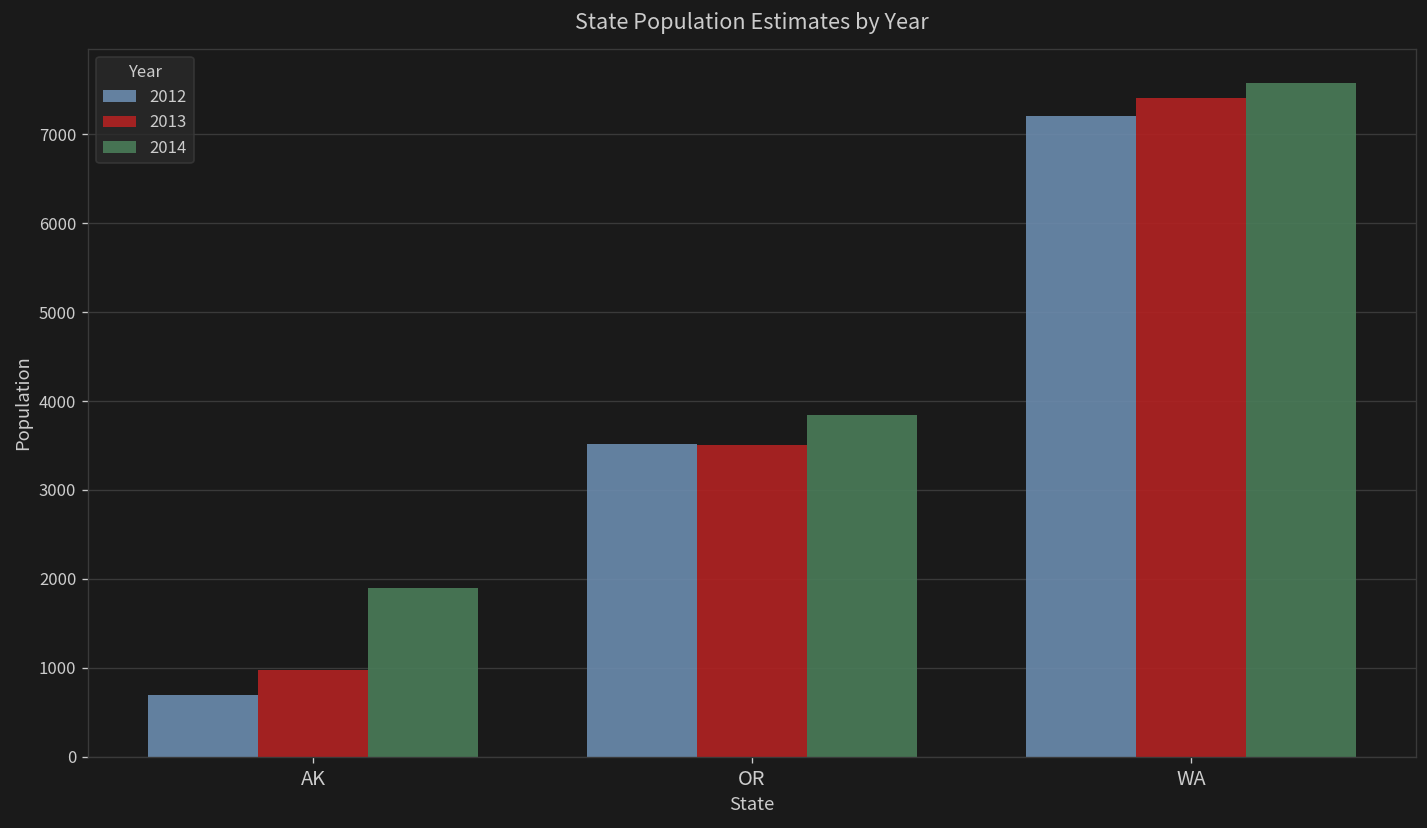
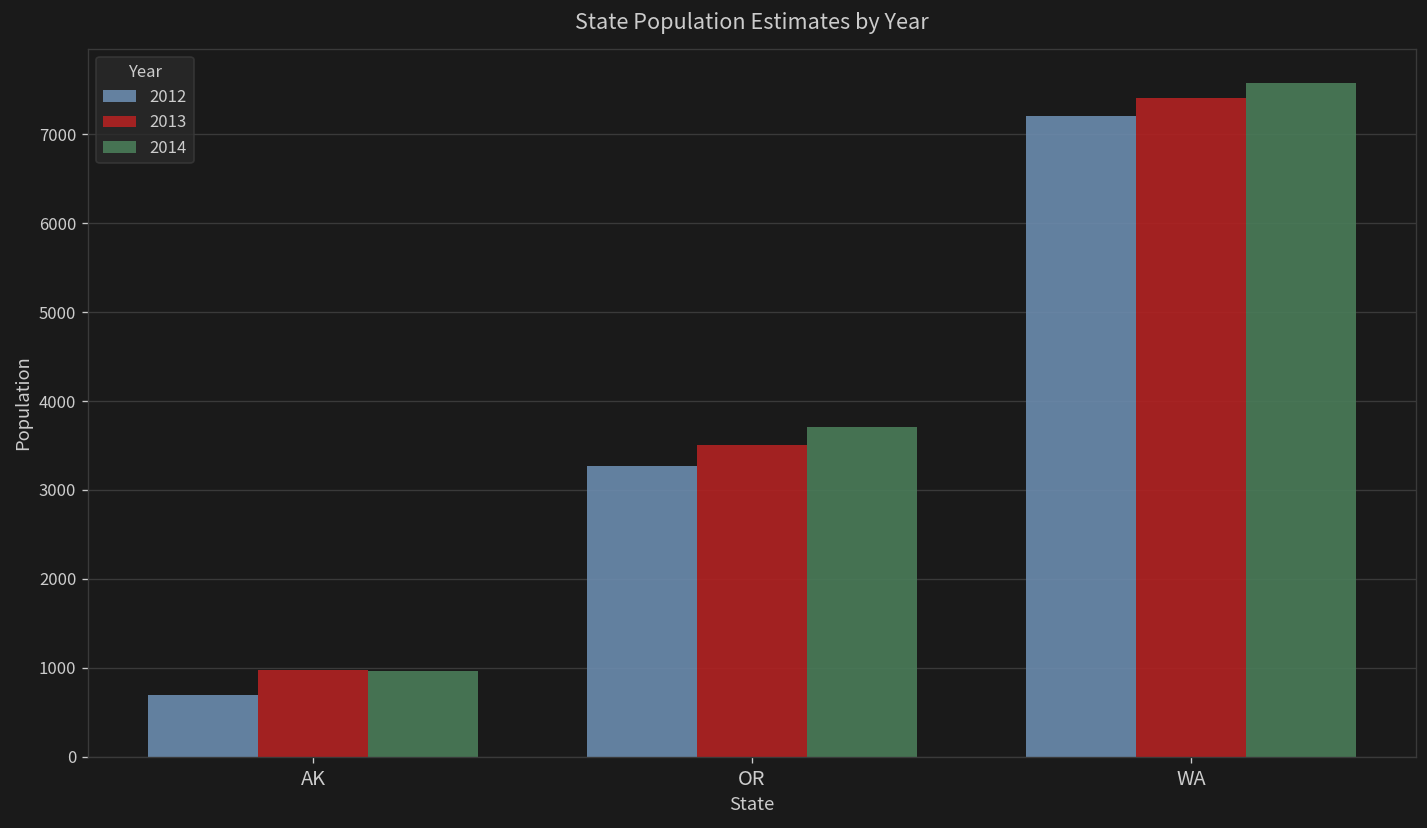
2014, AK: 1900 -> 1000
2012, OR: 3500 -> 3300
2014, OR: 3800 -> 3700
